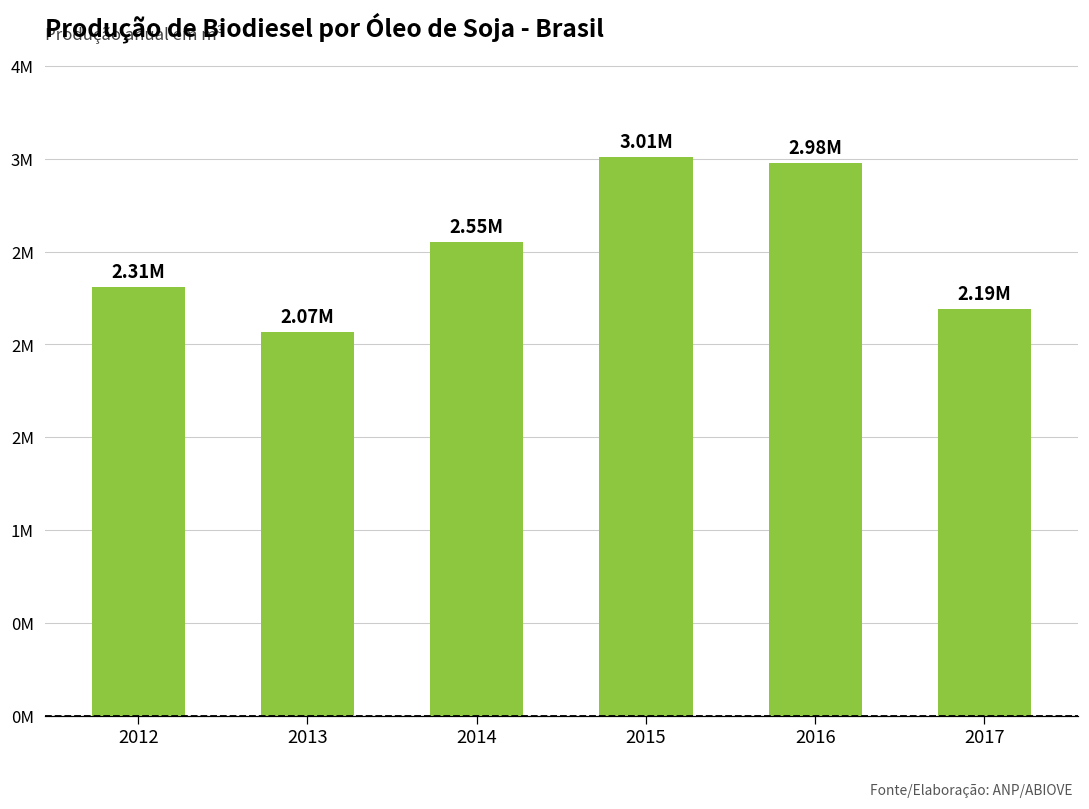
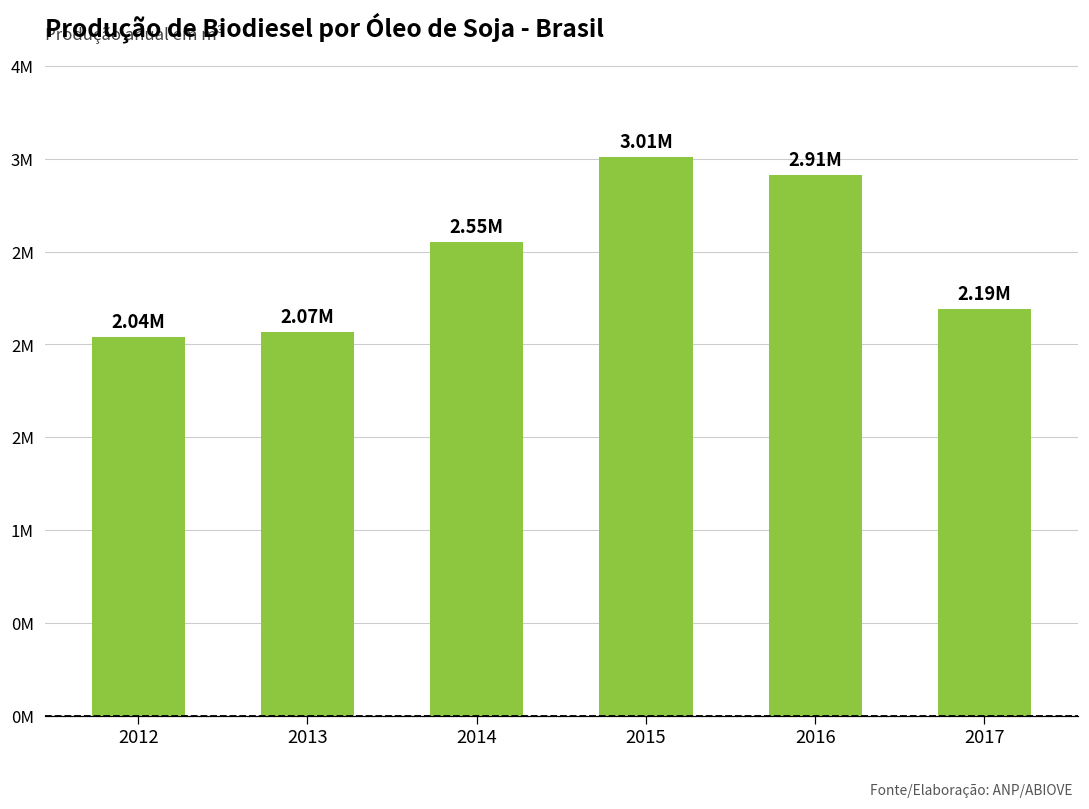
2012: 2.31M -> 2.04M
2016: 2.98M -> 2.91M
